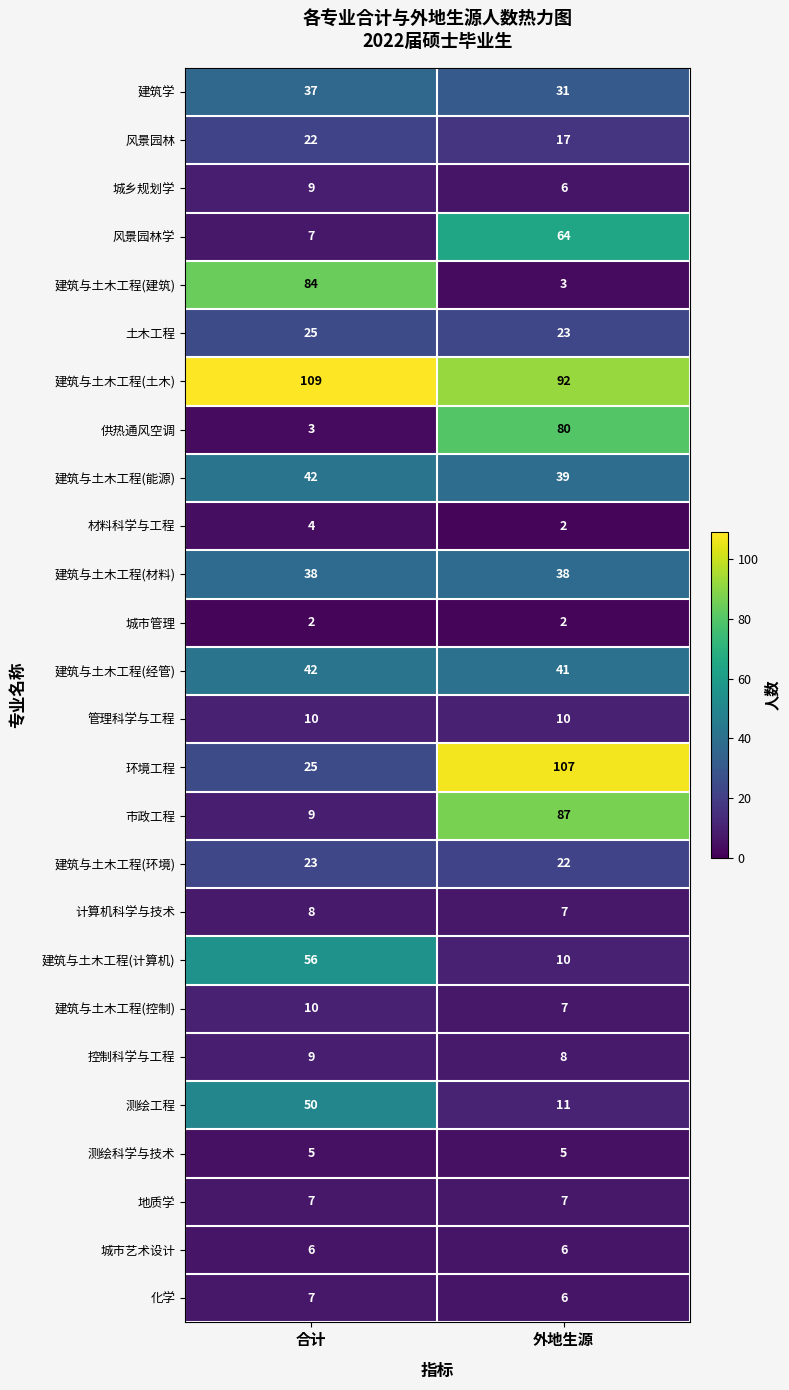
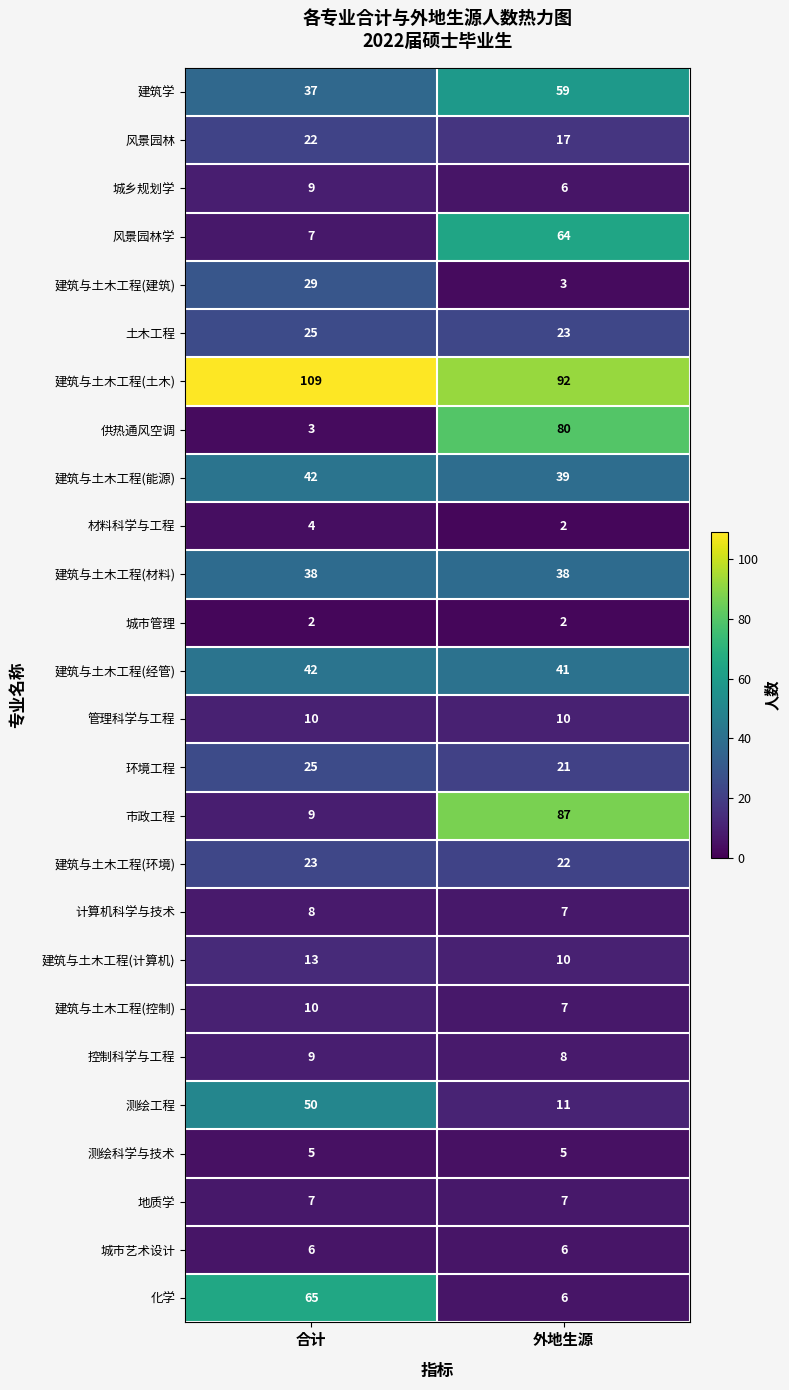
建筑学, 外地生源: 31 -> 59
建筑与土木工程(建筑), 合计: 84 -> 29
环境工程, 外地生源: 107 -> 21
建筑与土木工程(计算机), 合计: 56 -> 13
化学, 合计: 7 -> 65
